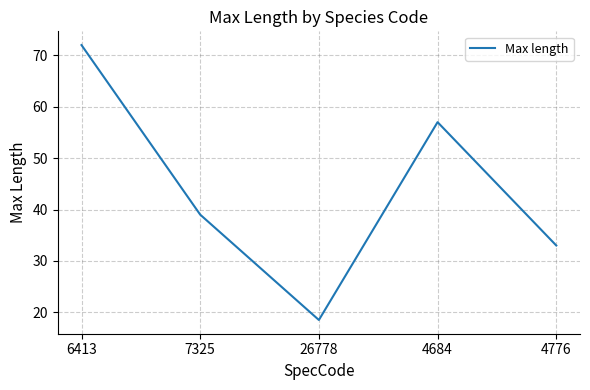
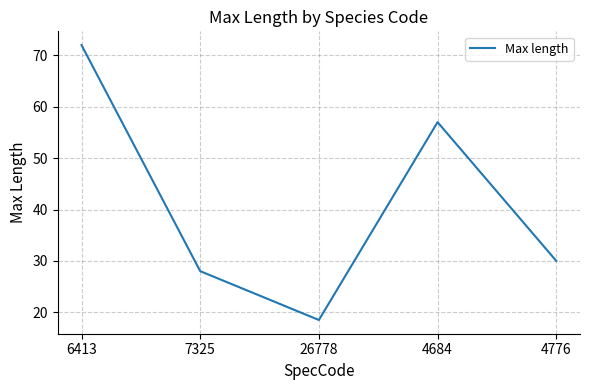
7325: 39 -> 28
4776: 33 -> 30
